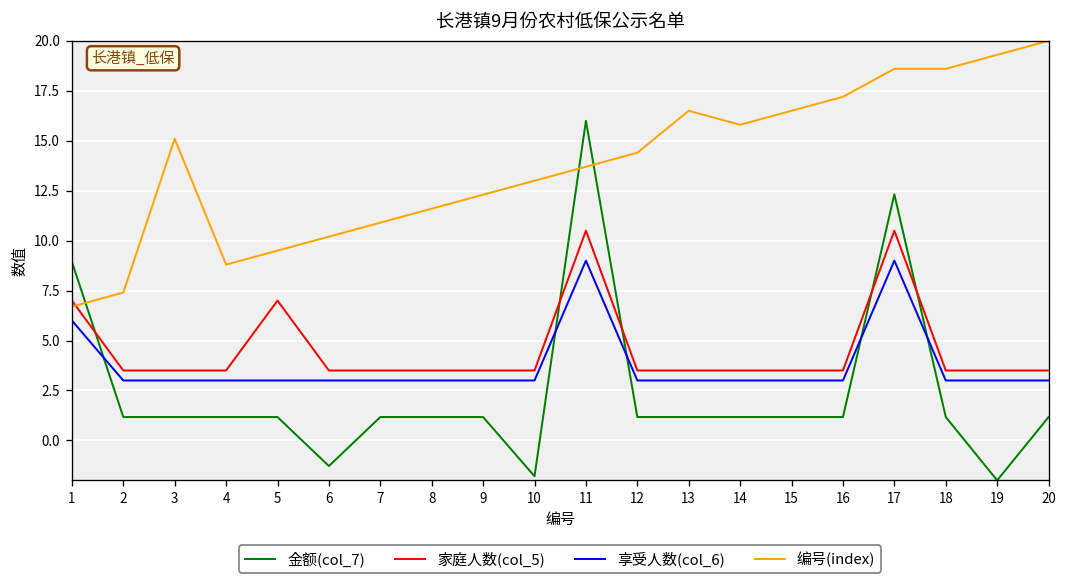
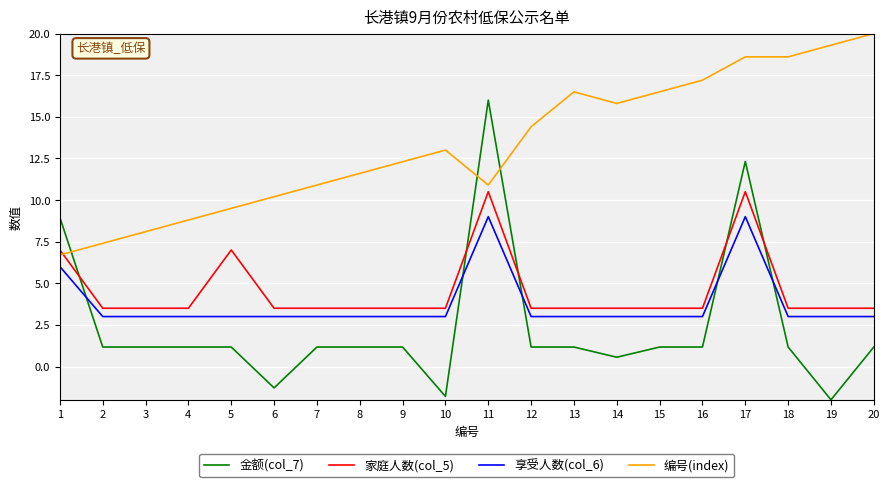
编号(index), 3: 15.1 -> 8.1
编号(index), 11: 13.7 -> 10.9
金额(col_7), 14: 1.2 -> 0.6
